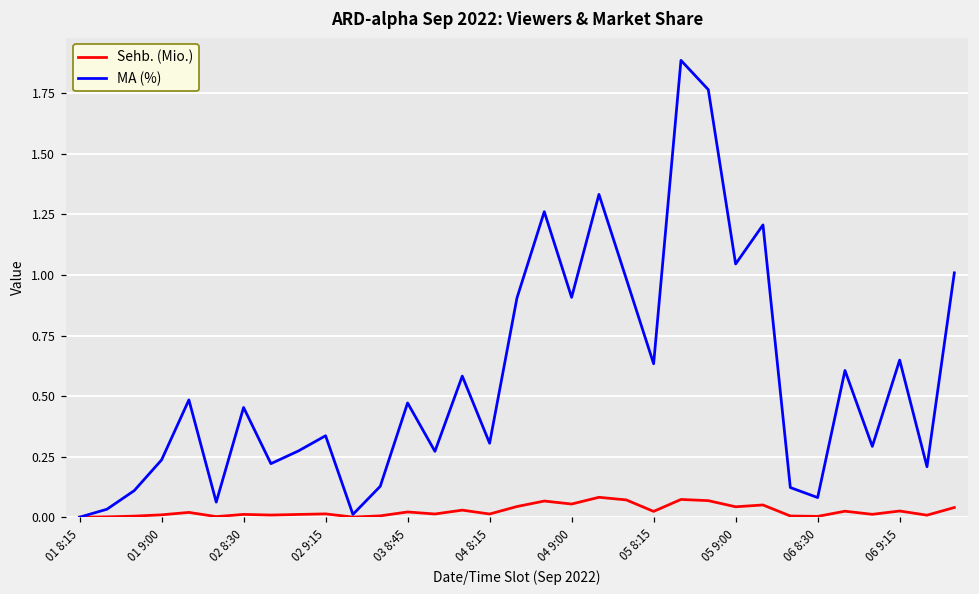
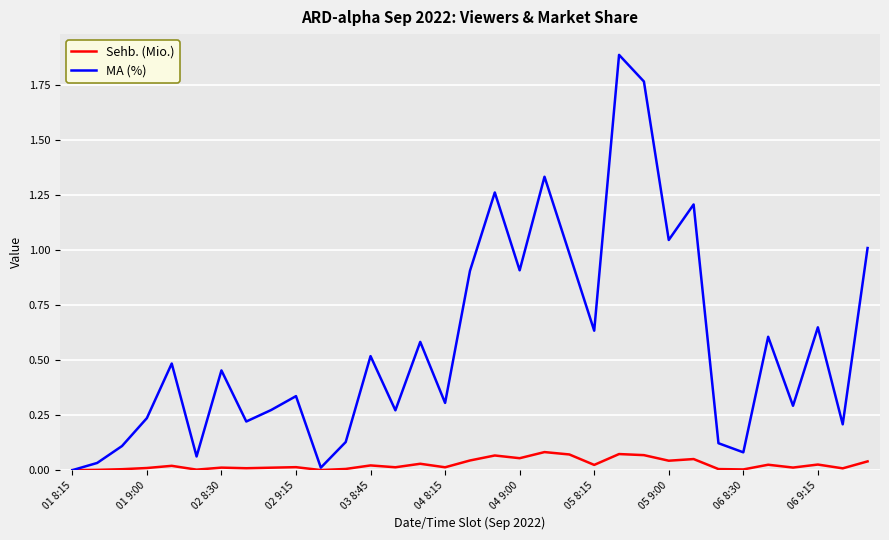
MA (%), 03 8:45: 0.47 -> 0.52
